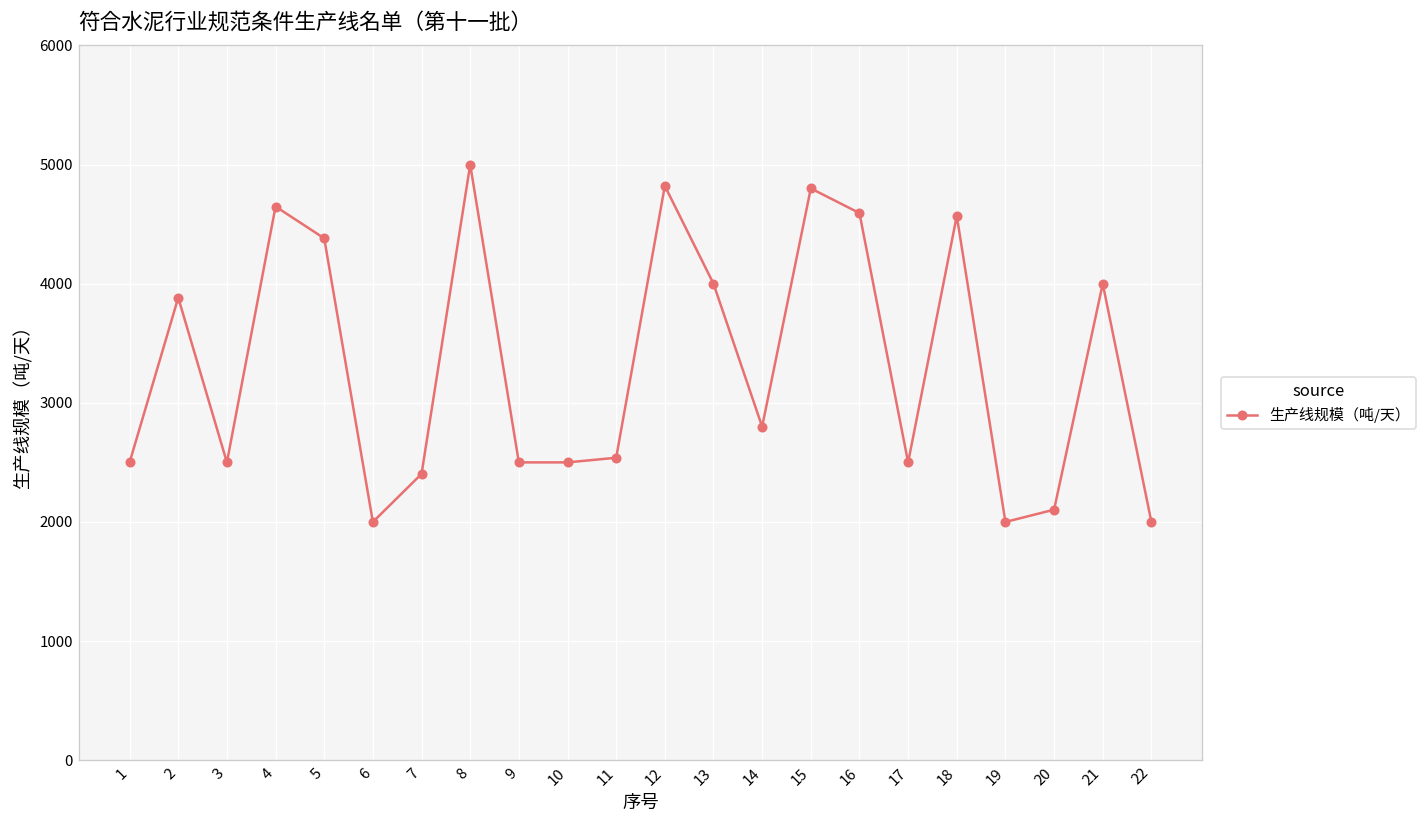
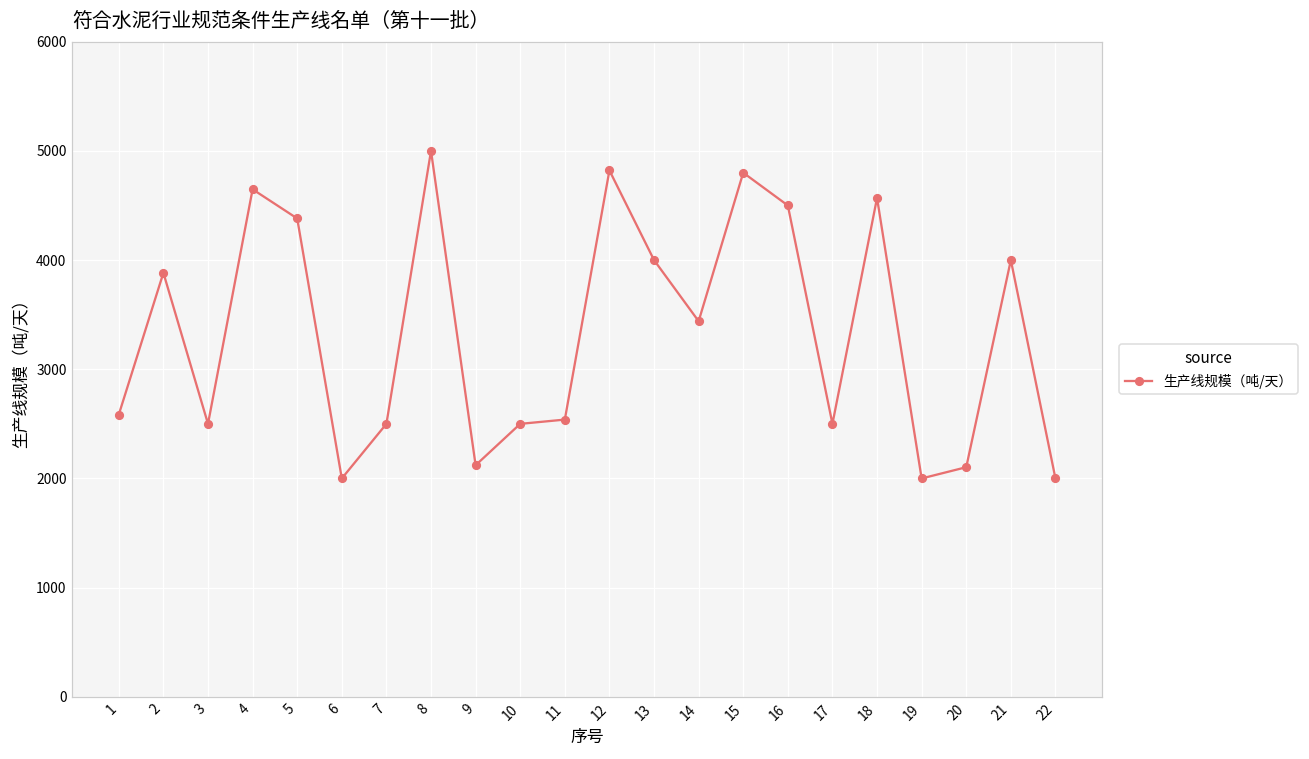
1: 2500 -> 2600
7: 2400 -> 2500
9: 2500 -> 2100
14: 2800 -> 3400
16: 4600 -> 4500
